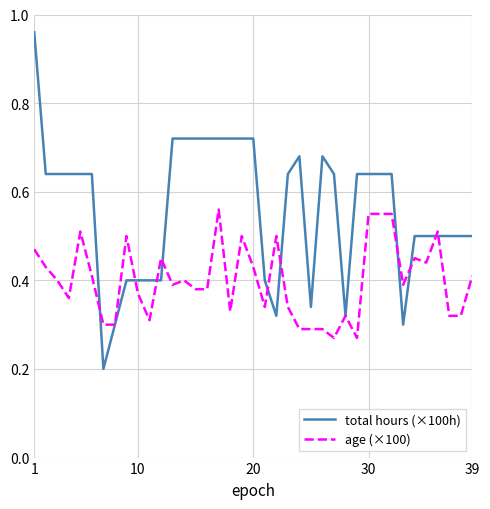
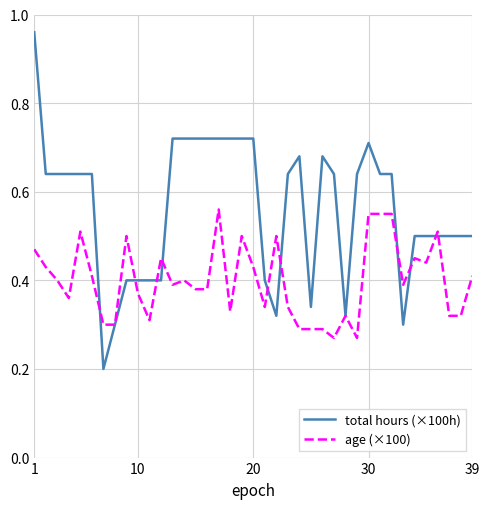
total hours (×100h), 30: 0.64 -> 0.71
